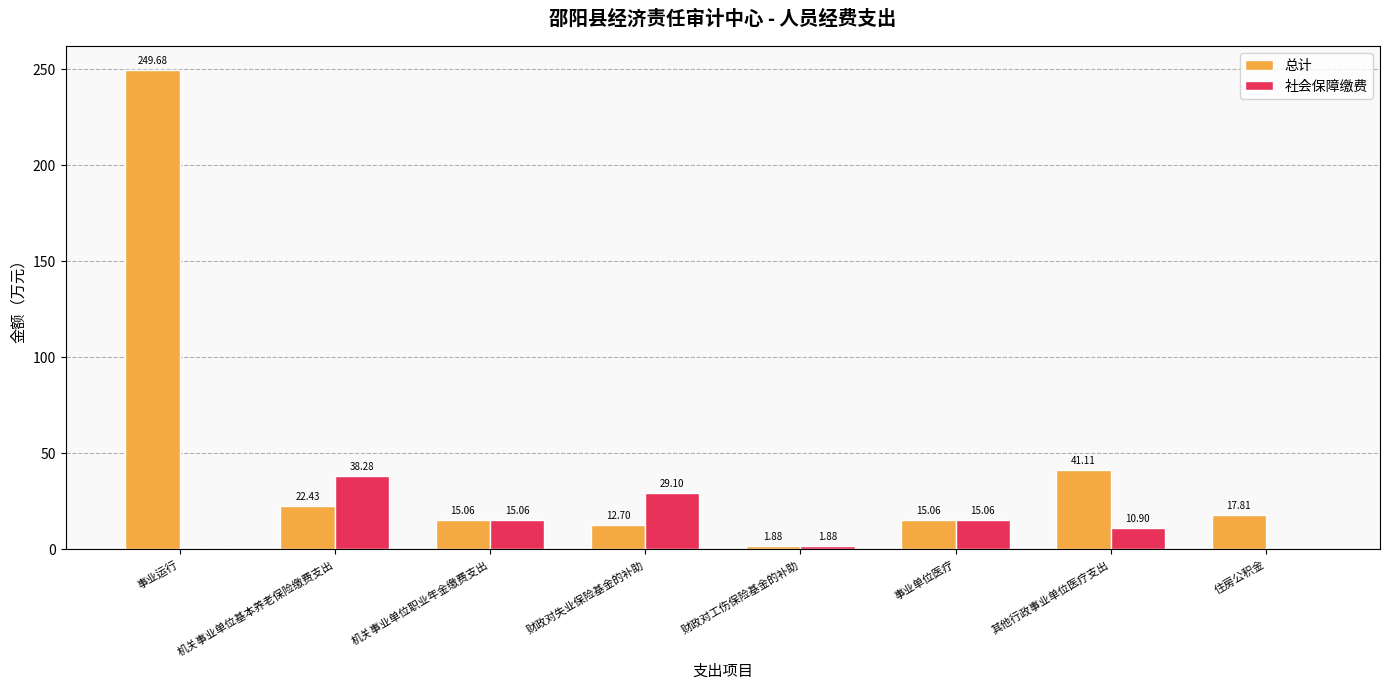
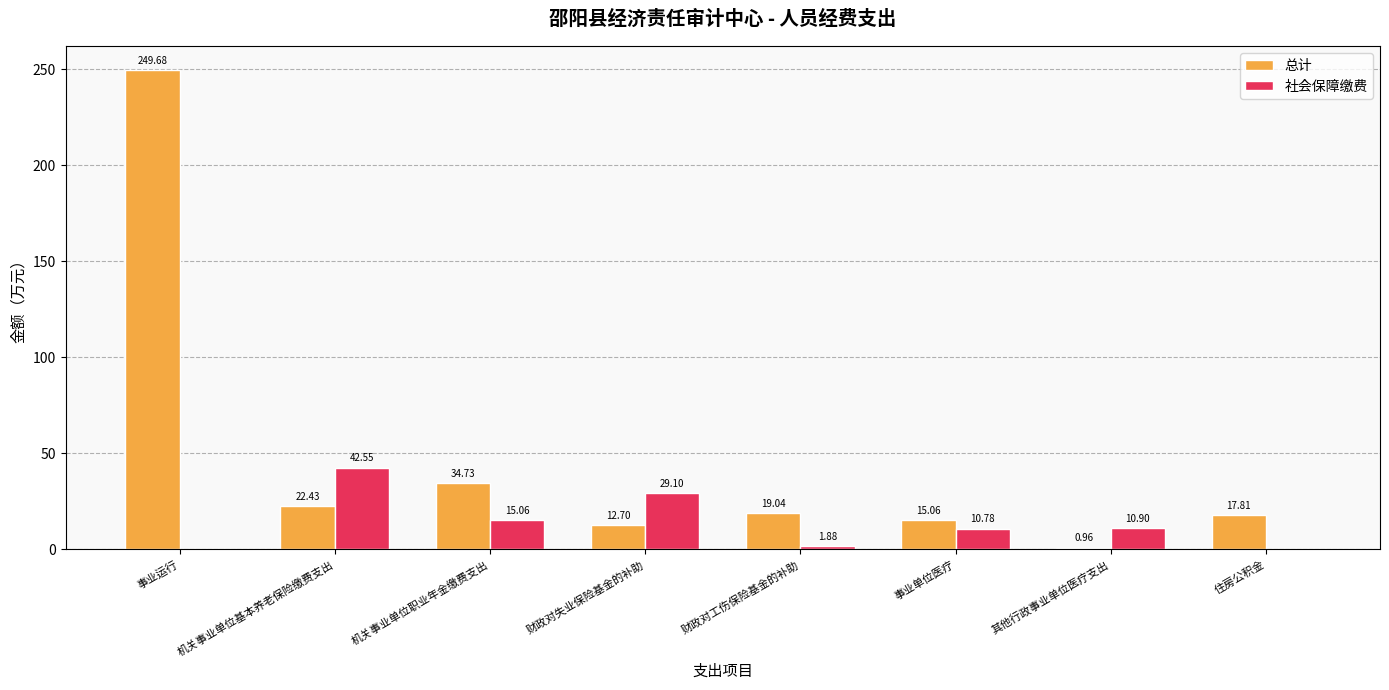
社会保障缴费, 机关事业单位基本养老保险缴费支出: 38.28 -> 42.55
总计, 机关事业单位职业年金缴费支出: 15.06 -> 34.73
总计, 财政对工伤保险基金的补助: 1.88 -> 19.04
社会保障缴费, 事业单位医疗: 15.06 -> 10.78
总计, 其他行政事业单位医疗支出: 41.11 -> 0.96
